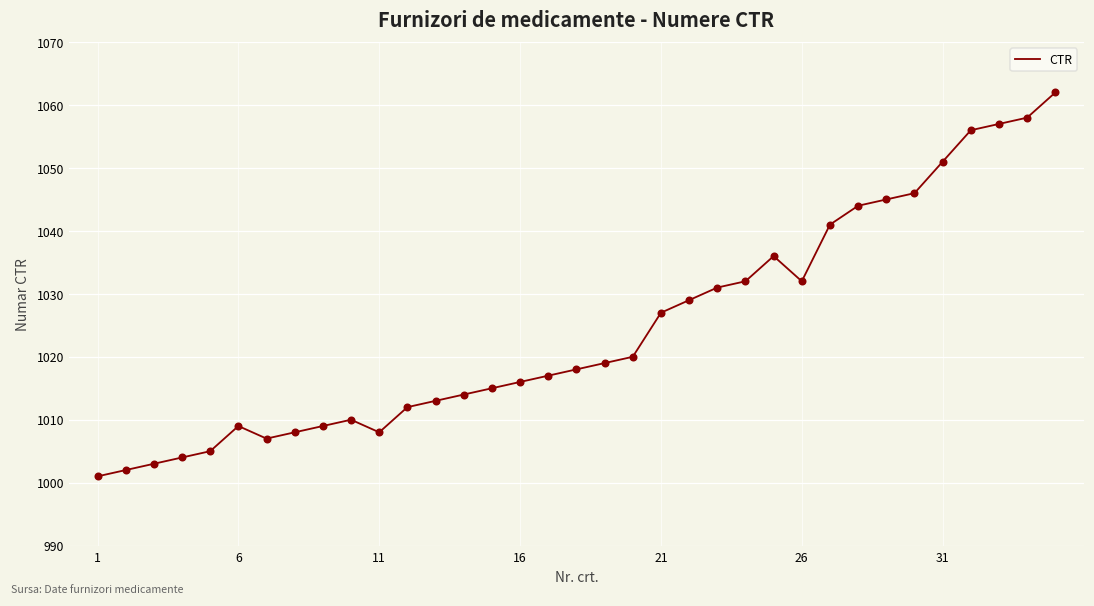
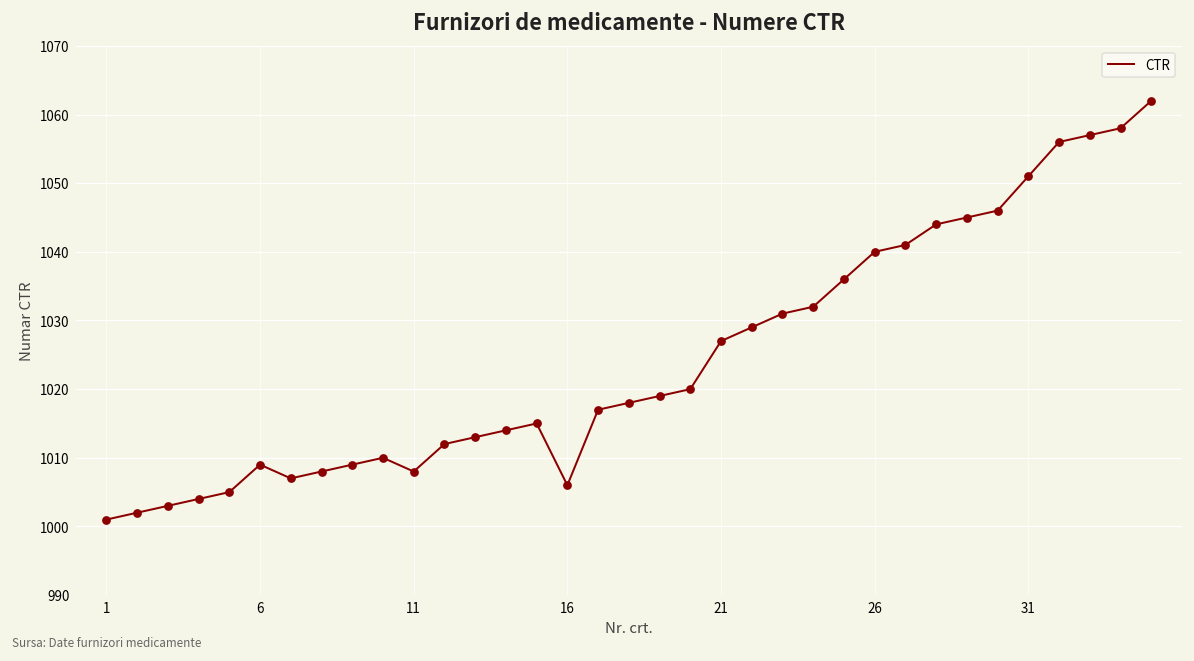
16: 1016 -> 1006
26: 1032 -> 1040
